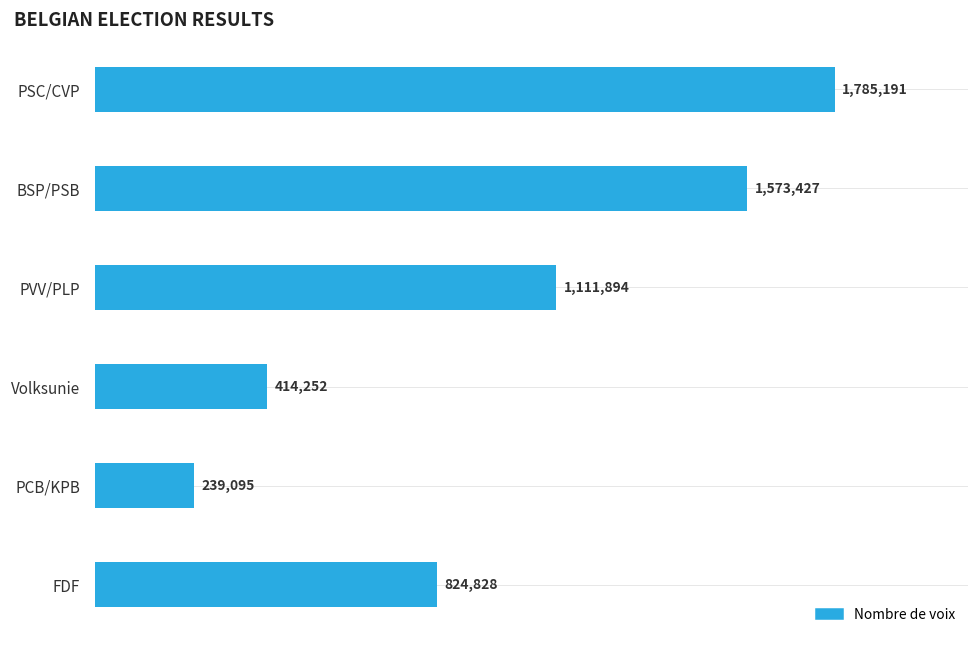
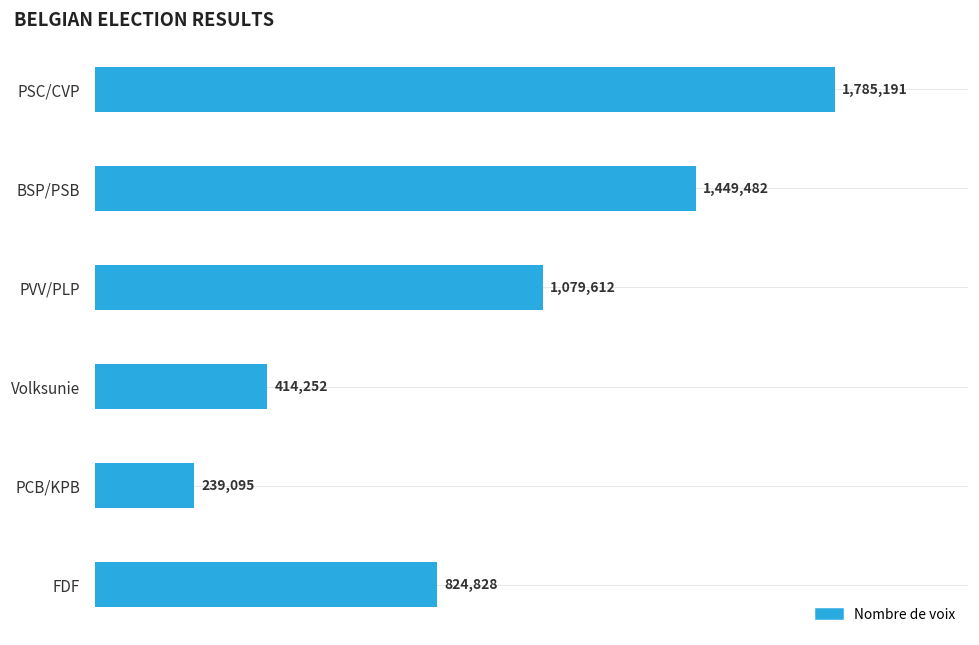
BSP/PSB: 1,573,427 -> 1,449,482
PVV/PLP: 1,111,894 -> 1,079,612
